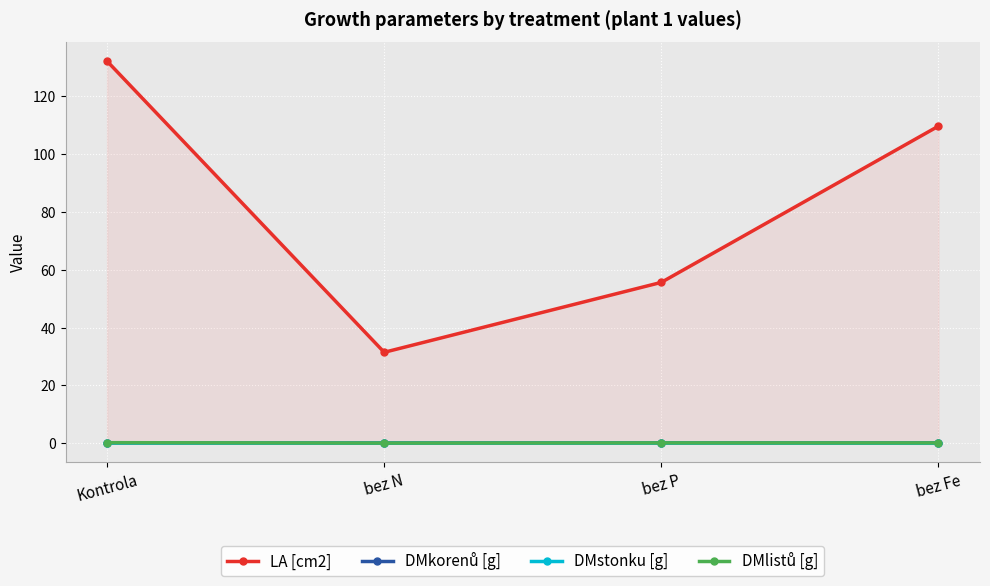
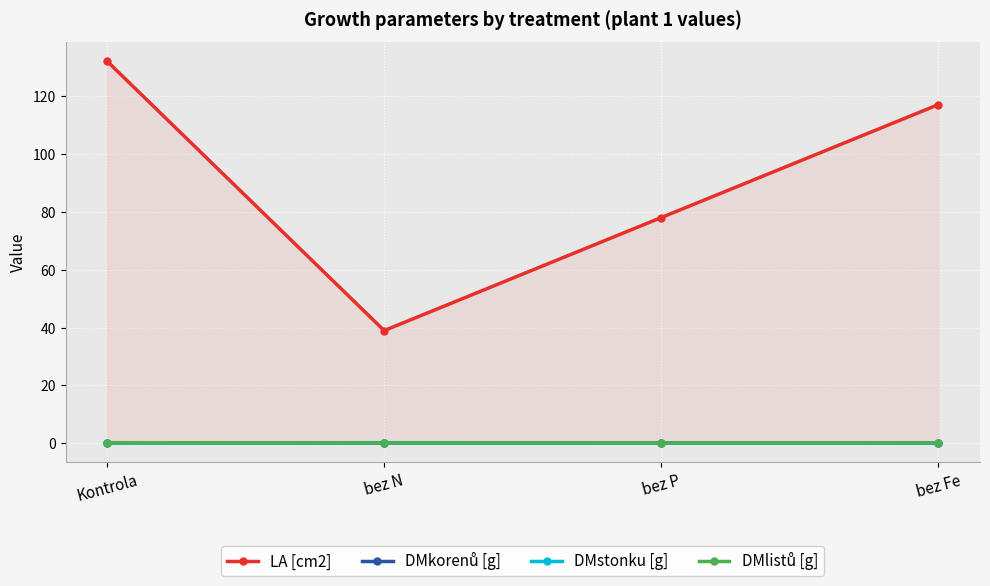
LA [cm2], bez N: 31 -> 39
LA [cm2], bez P: 56 -> 78
LA [cm2], bez Fe: 110 -> 117
